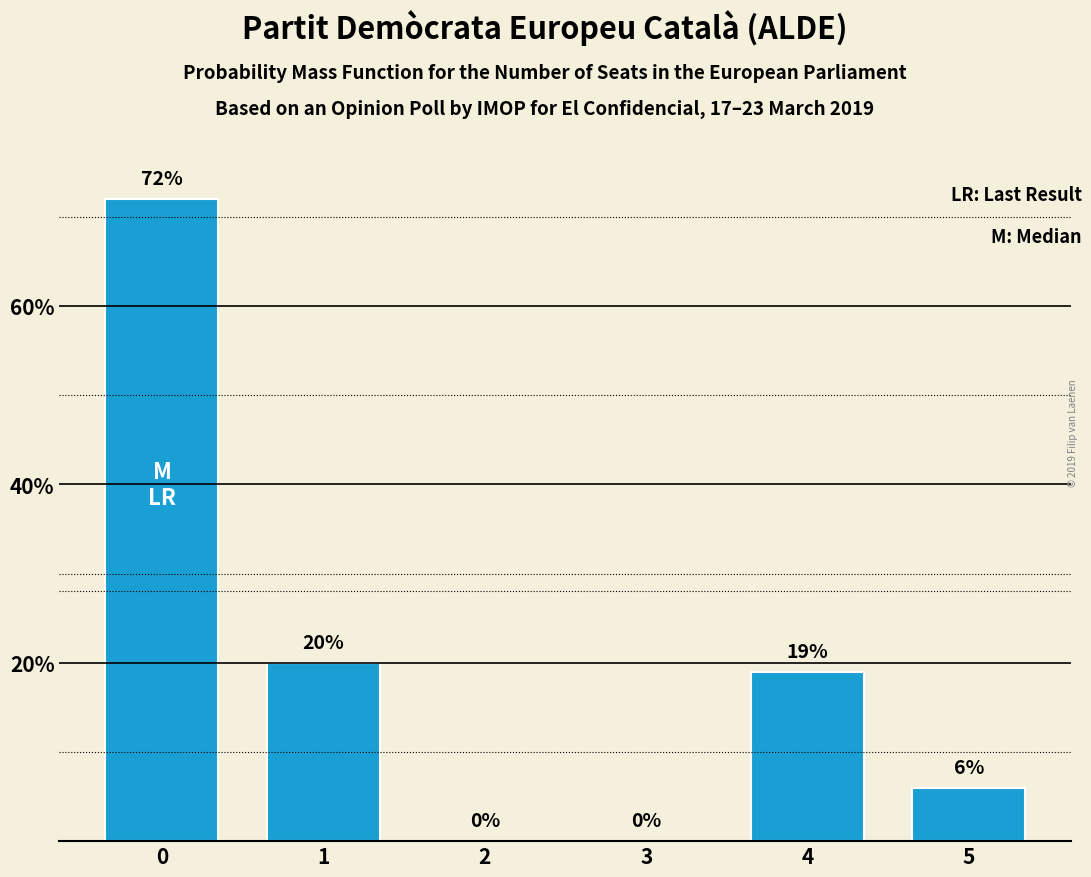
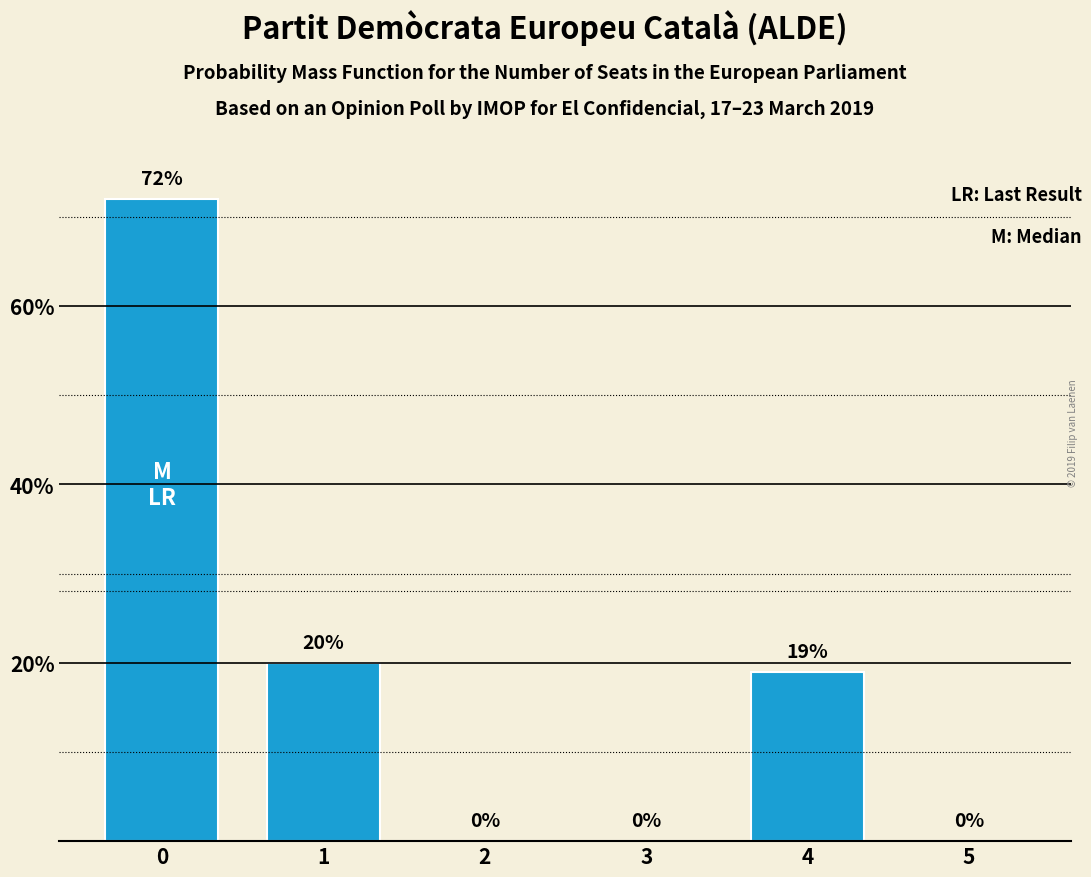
5: 6% -> 0%
